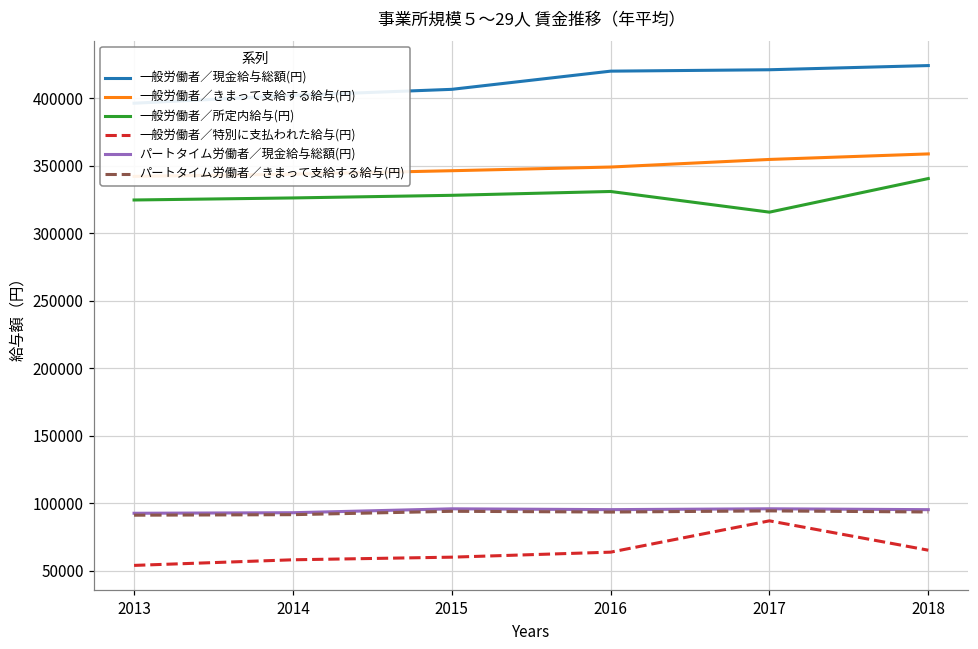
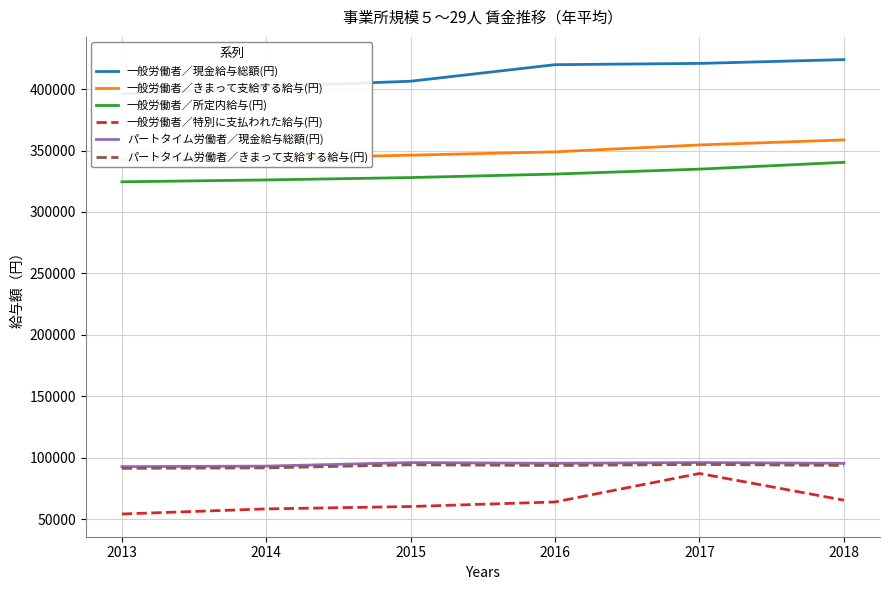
一般労働者／所定内給与(円), 2017: 316000 -> 335000
